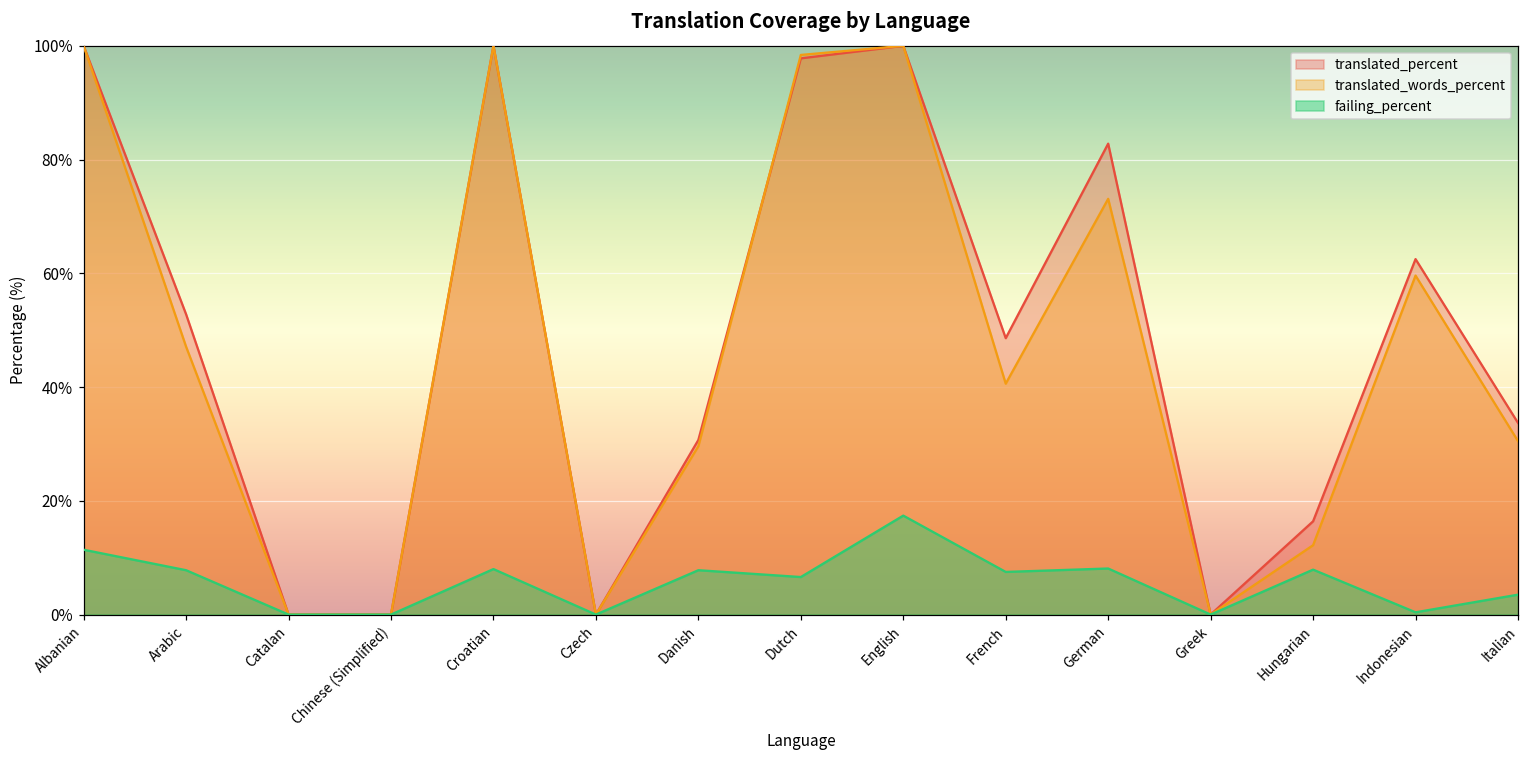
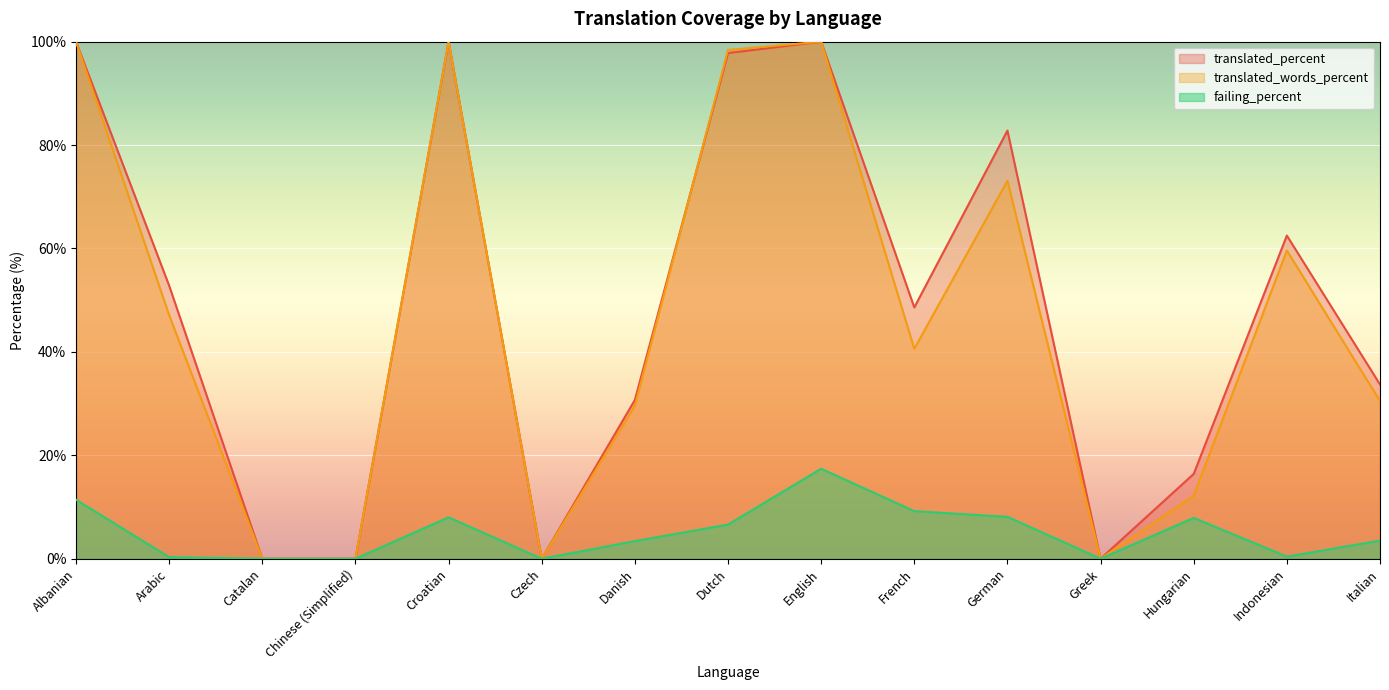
failing_percent, Arabic: 8% -> 0%
failing_percent, Danish: 8% -> 3%
failing_percent, French: 8% -> 9%
